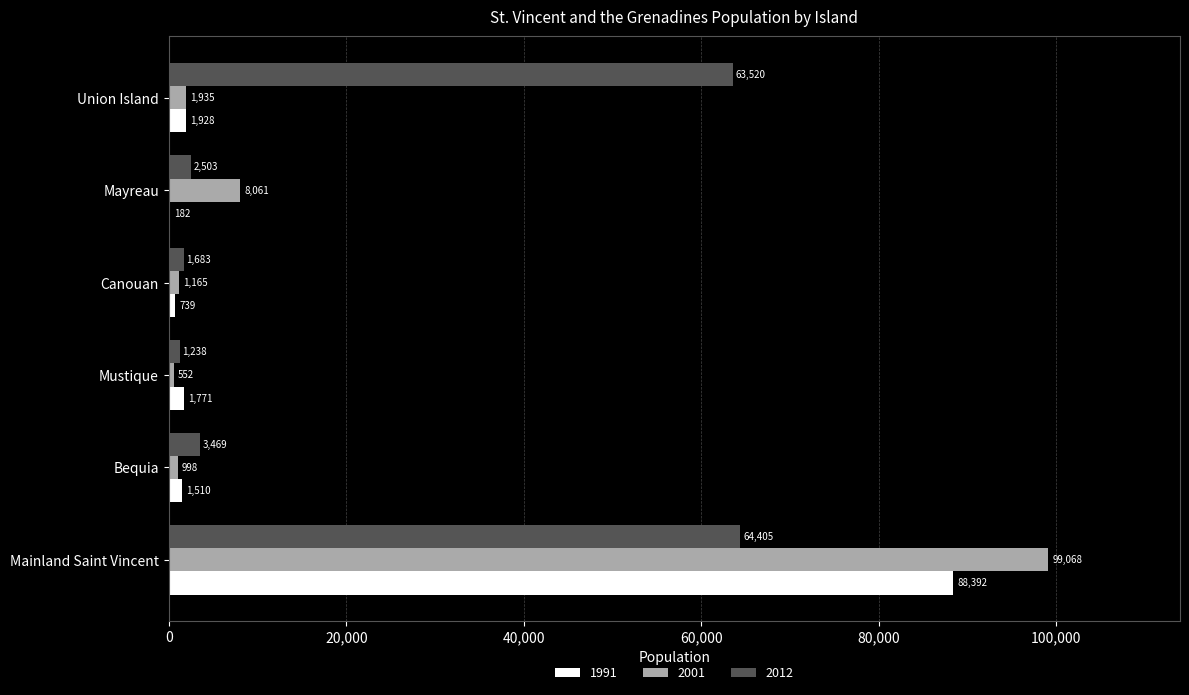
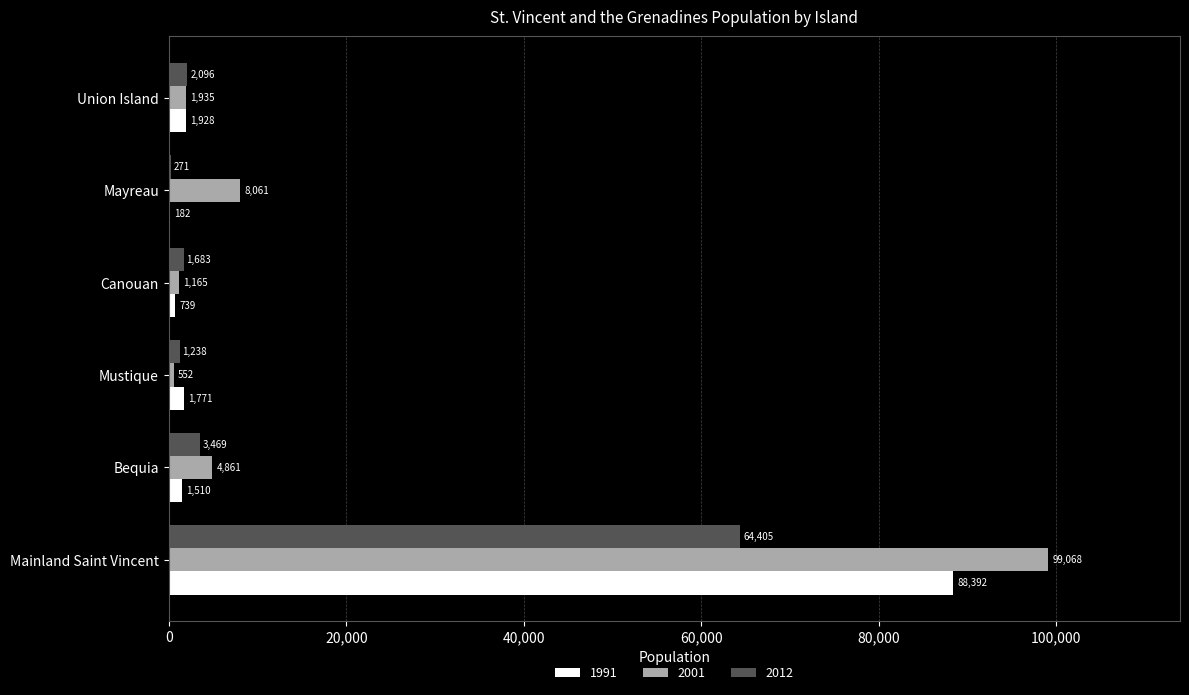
2012, Union Island: 63,520 -> 2,096
2012, Mayreau: 2,503 -> 271
2001, Bequia: 998 -> 4,861
